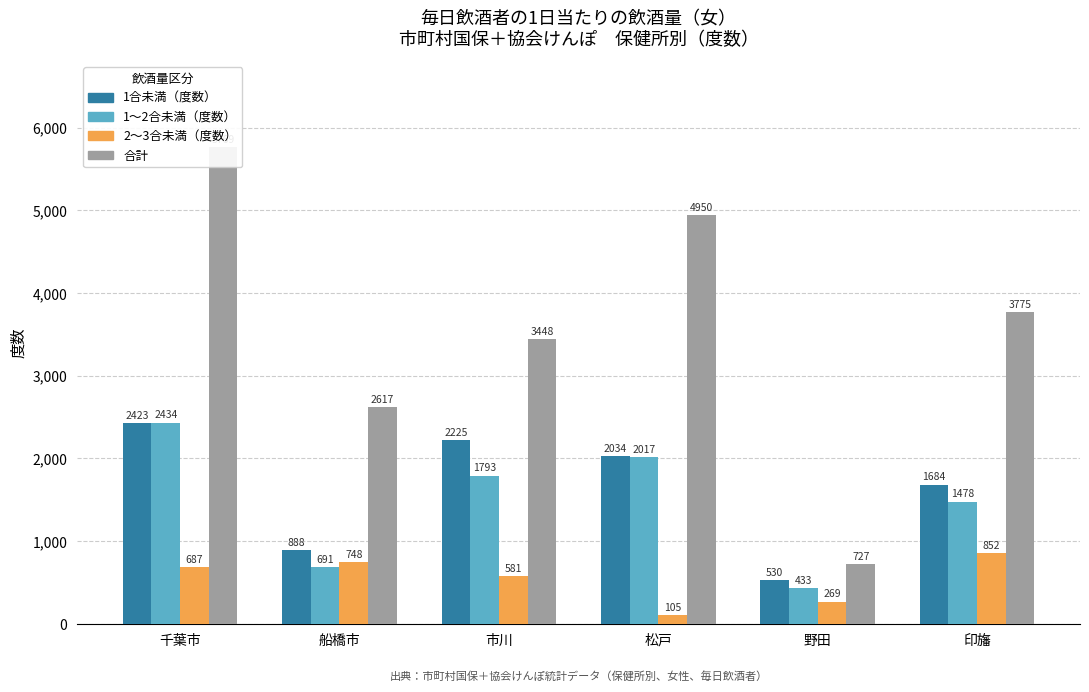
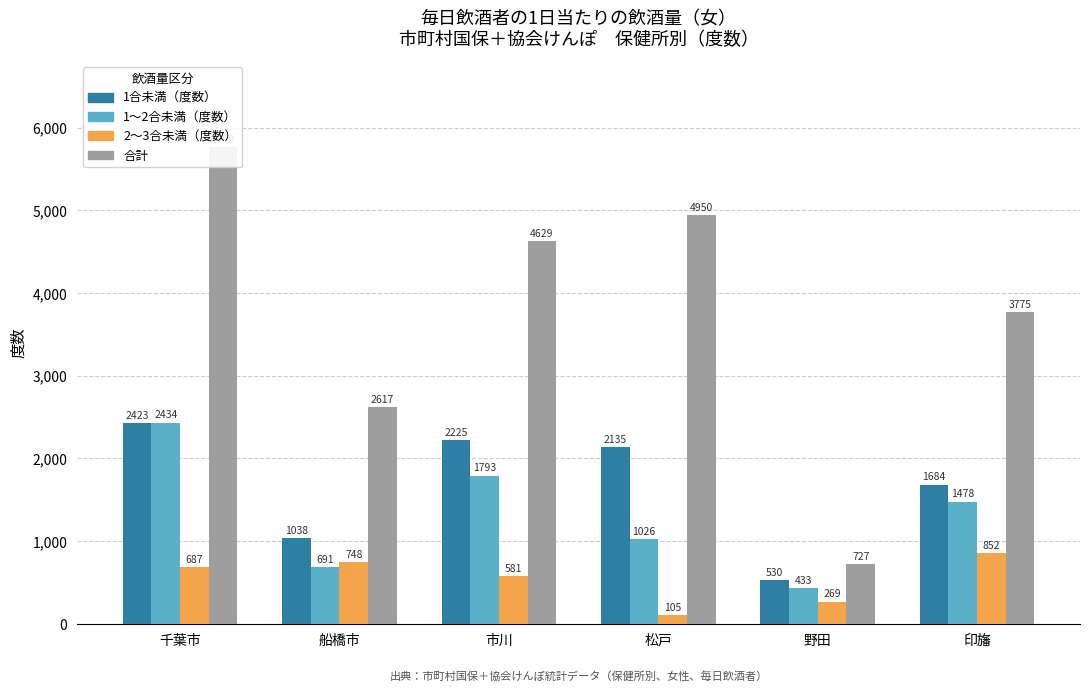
1合未満（度数）, 船橋市: 888 -> 1038
合計, 市川: 3448 -> 4629
1合未満（度数）, 松戸: 2034 -> 2135
1～2合未満（度数）, 松戸: 2017 -> 1026
